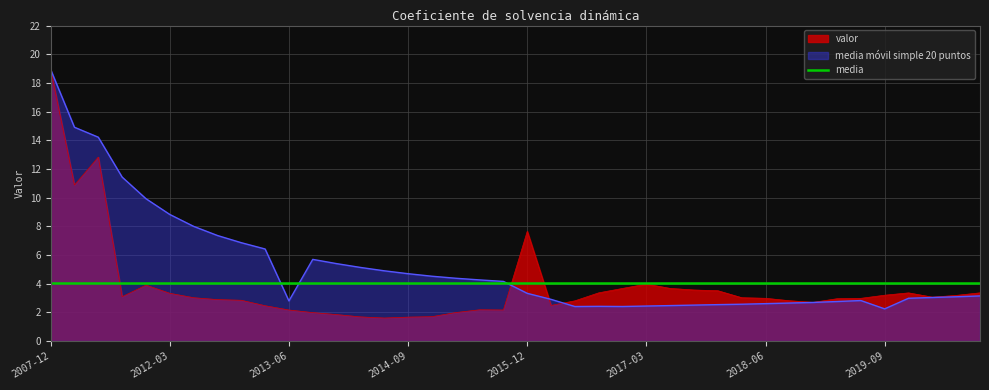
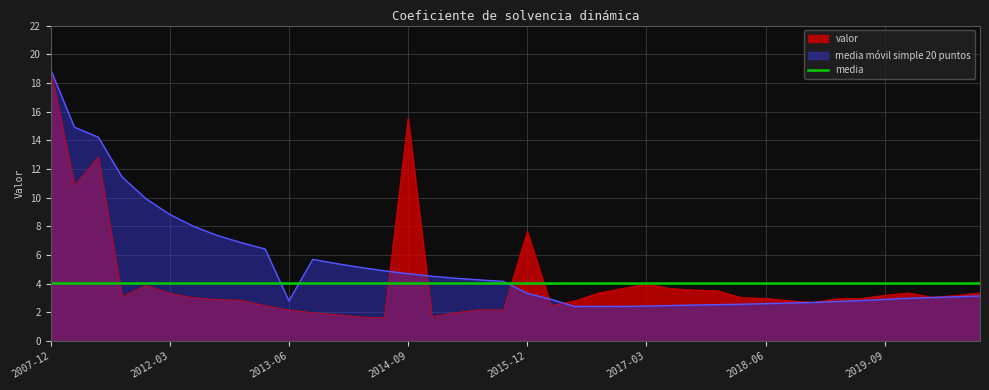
valor, 2014-09: 1.7 -> 15.5
media móvil simple 20 puntos, 2019-09: 2.2 -> 2.9
